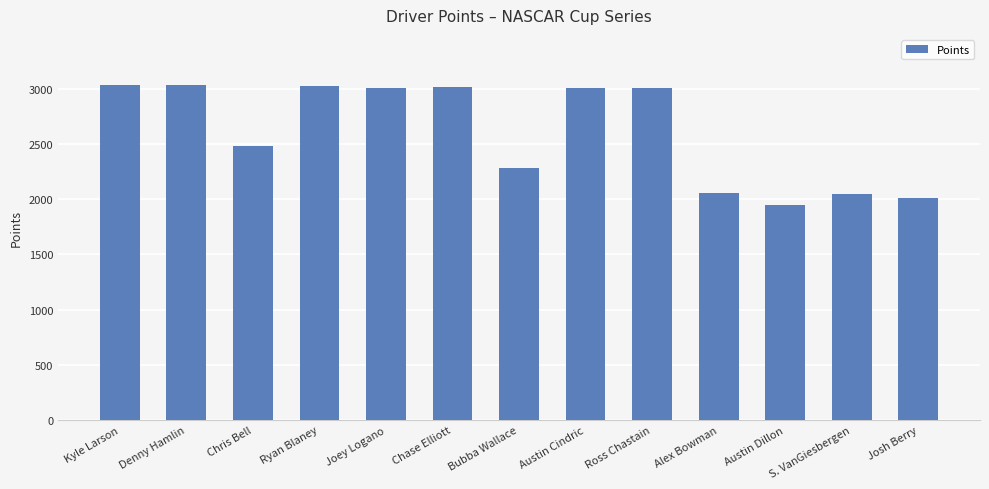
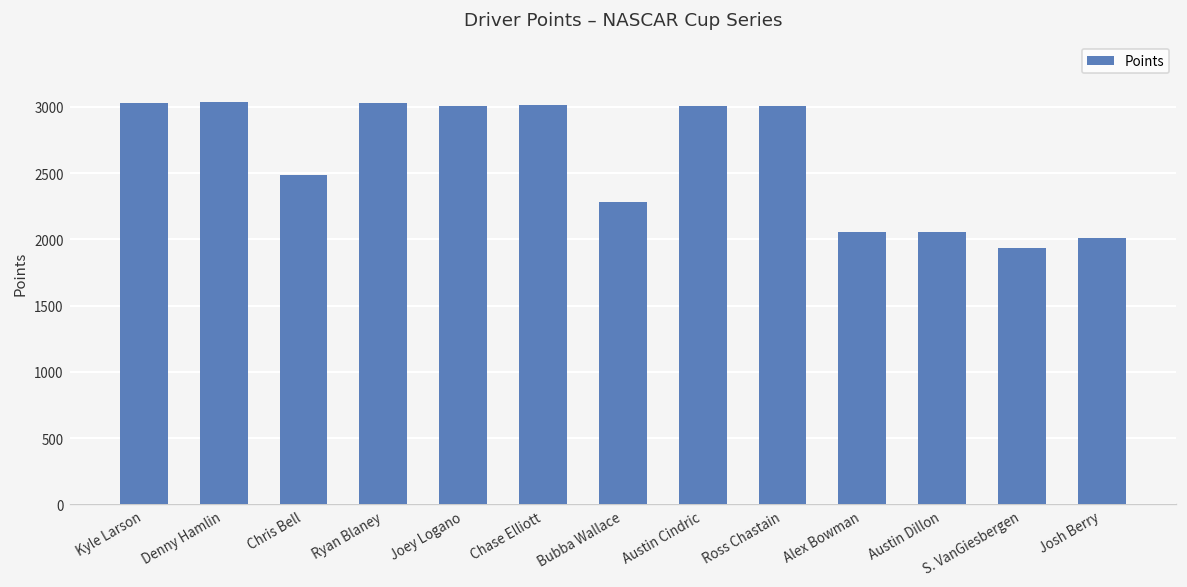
Austin Dillon: 1950 -> 2050
S. VanGiesbergen: 2050 -> 1930
